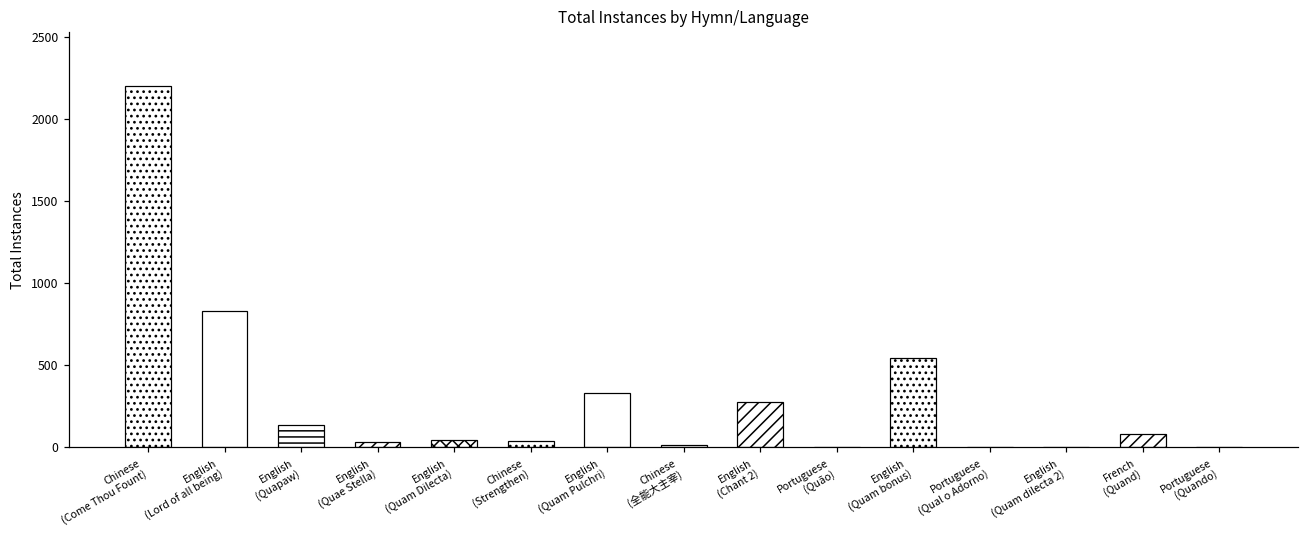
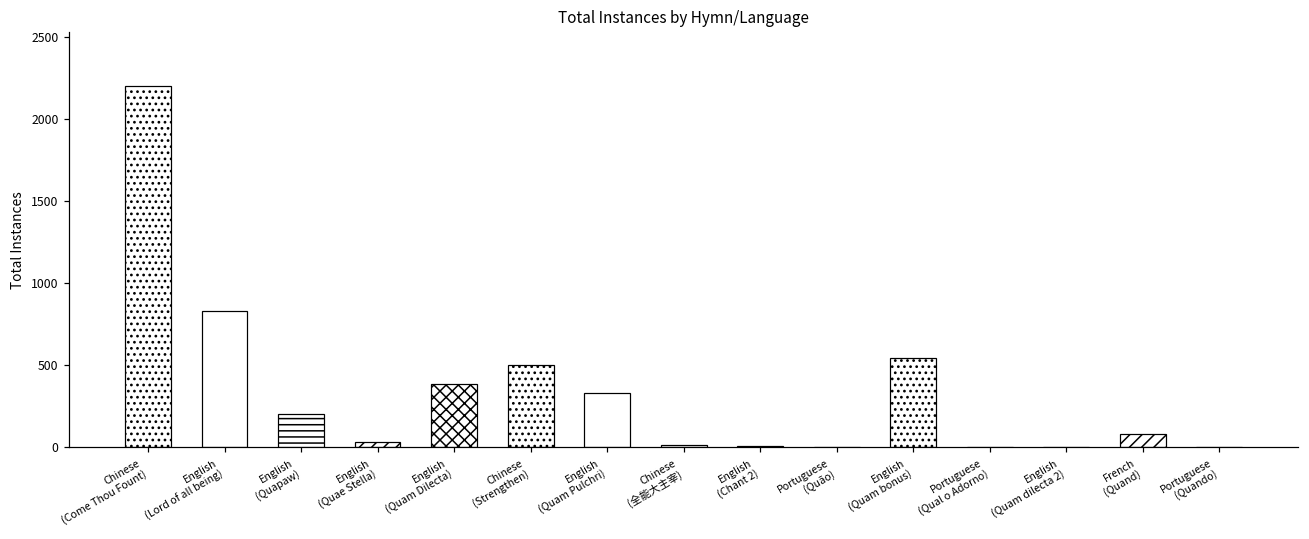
English (Quapaw): 140 -> 200
English (Quam Dilecta): 50 -> 390
Chinese (Strengthen): 40 -> 500
English (Chant 2): 280 -> 10
